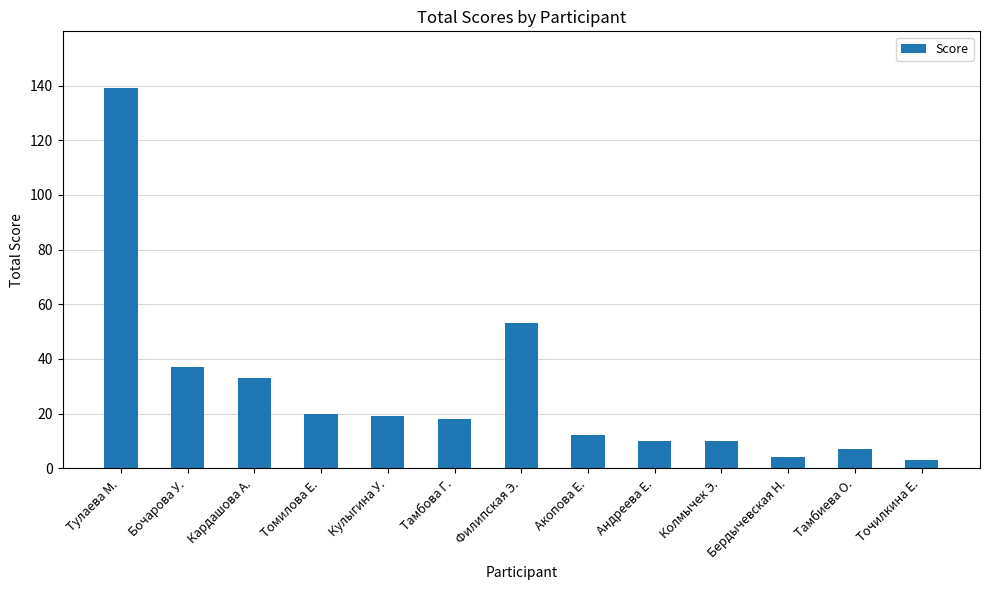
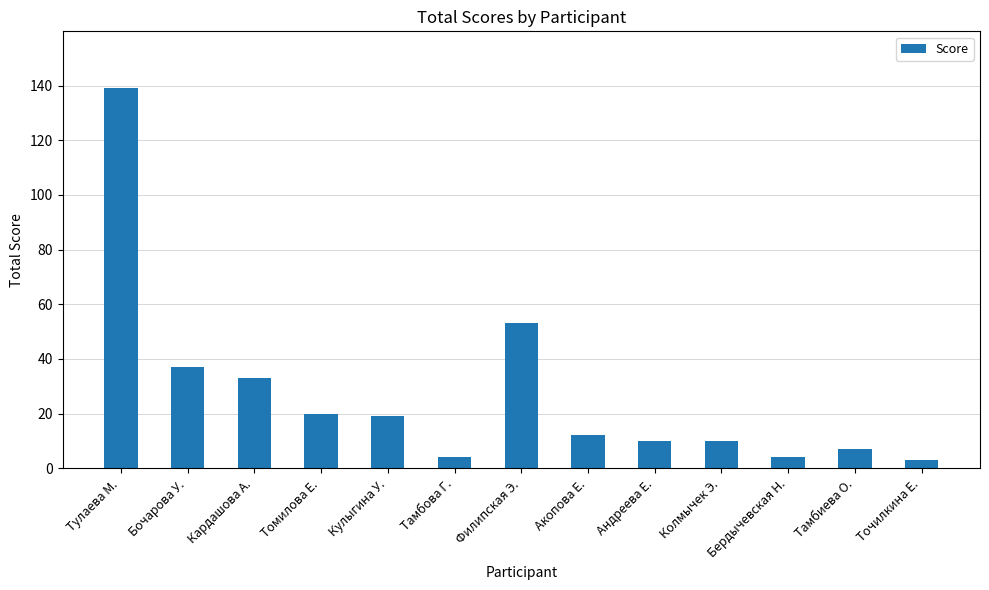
Тамбова Г.: 18 -> 4
